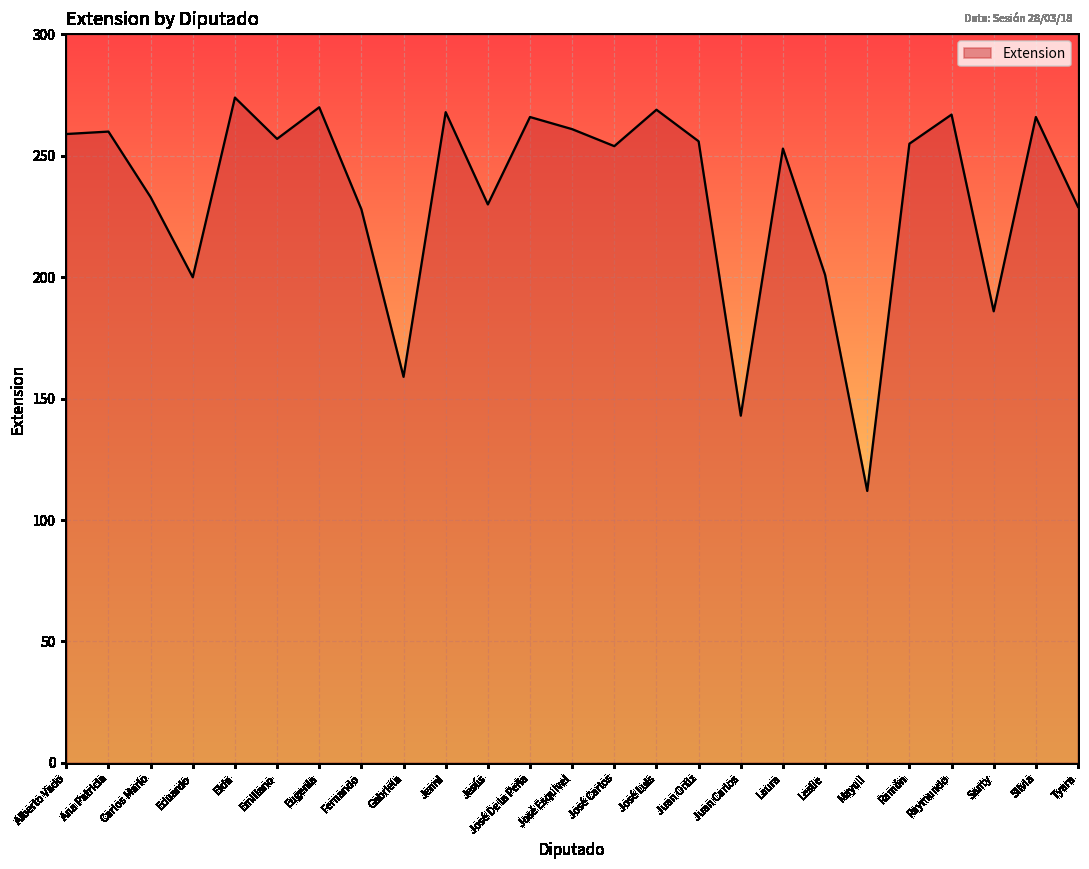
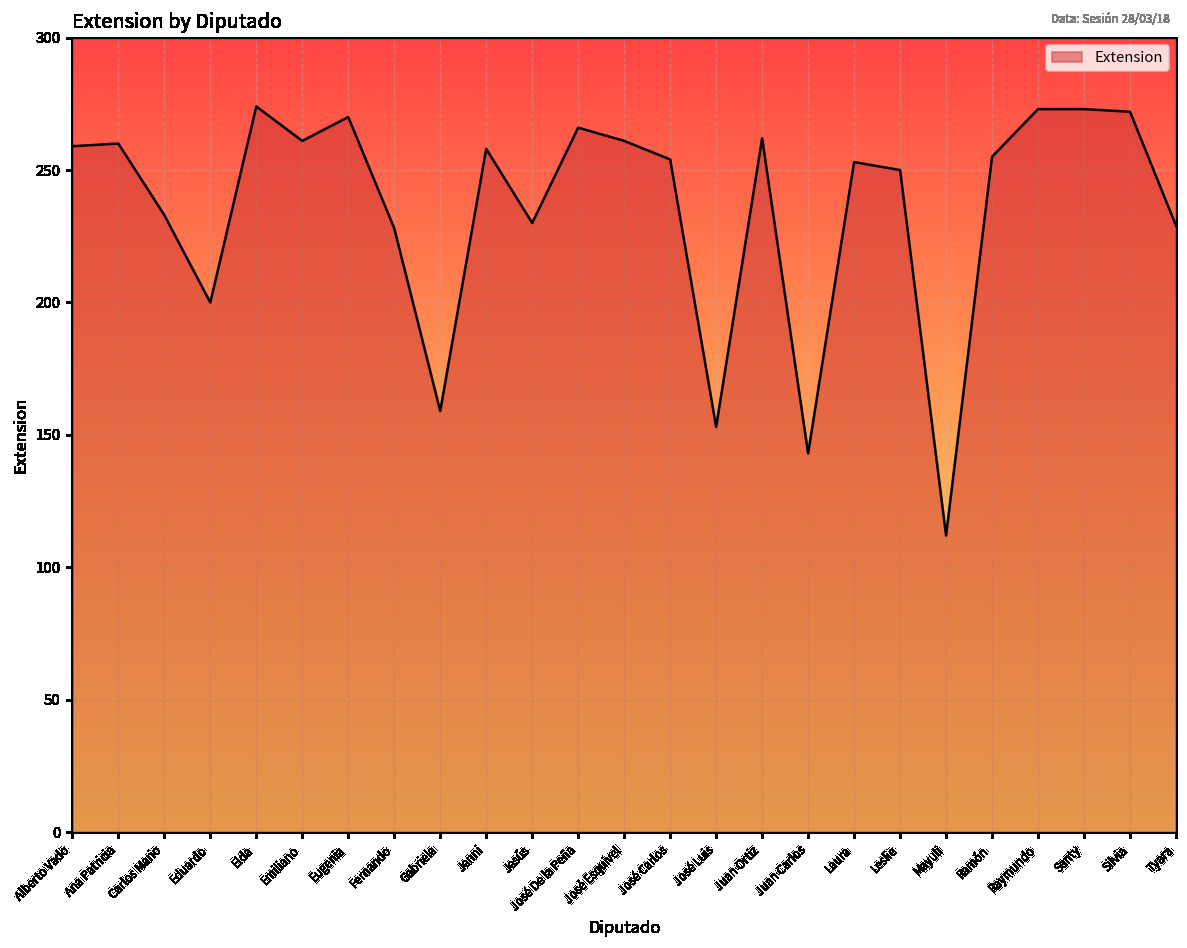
Emiliano: 257 -> 261
Jenni: 268 -> 258
José Luis: 269 -> 153
Juan Ortiz: 256 -> 262
Leslie: 201 -> 250
Raymundo: 267 -> 273
Santy: 186 -> 273
Silvia: 266 -> 272
